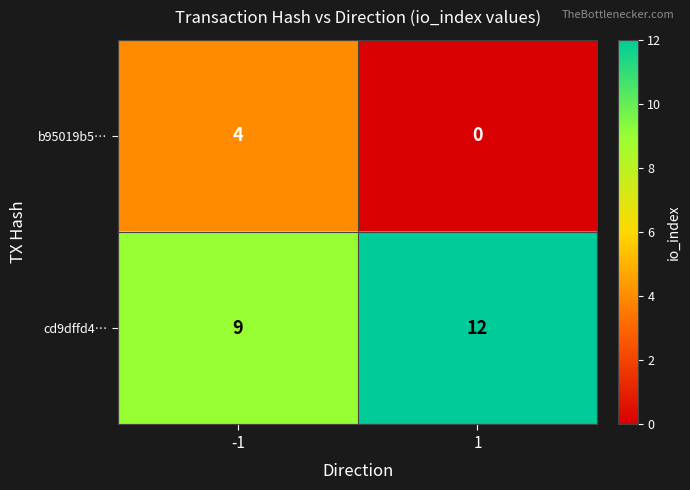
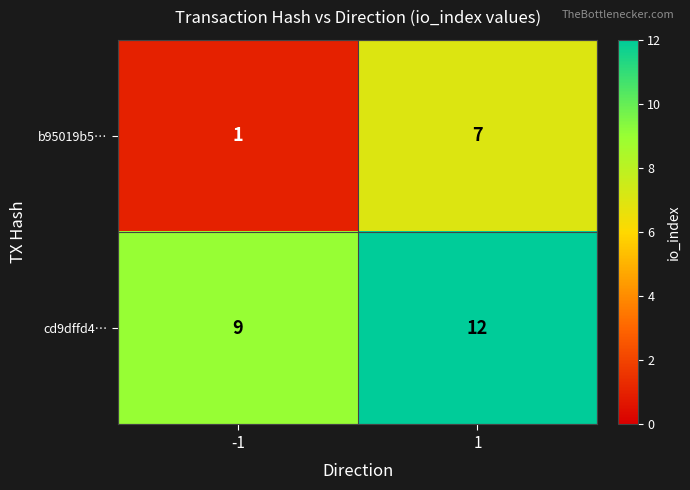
b95019b5…, -1: 4 -> 1
b95019b5…, 1: 0 -> 7
